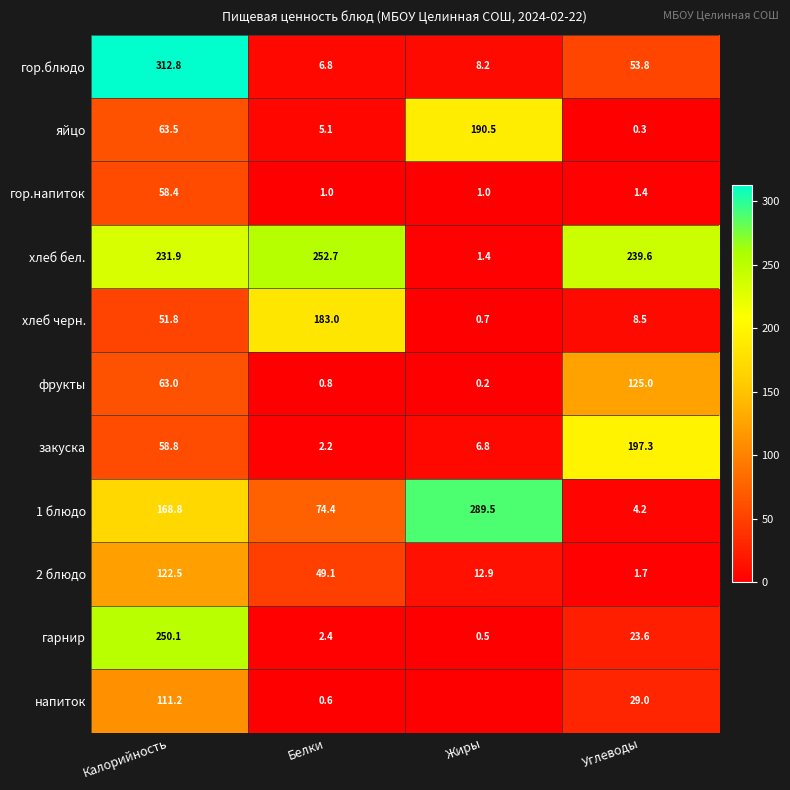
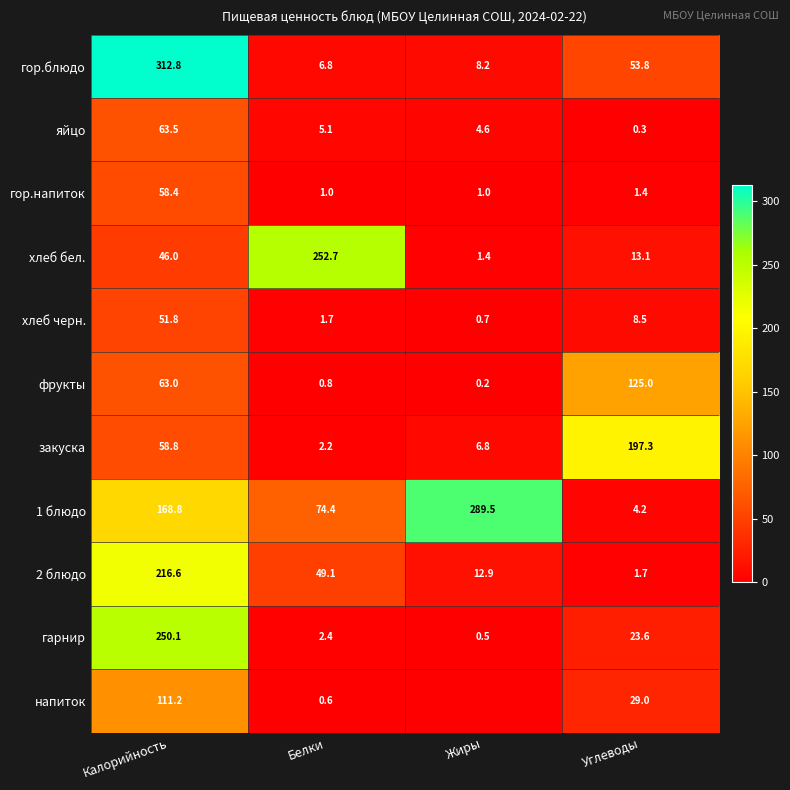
яйцо, Жиры: 190.5 -> 4.6
хлеб бел., Калорийность: 231.9 -> 46.0
хлеб бел., Углеводы: 239.6 -> 13.1
хлеб черн., Белки: 183.0 -> 1.7
2 блюдо, Калорийность: 122.5 -> 216.6
